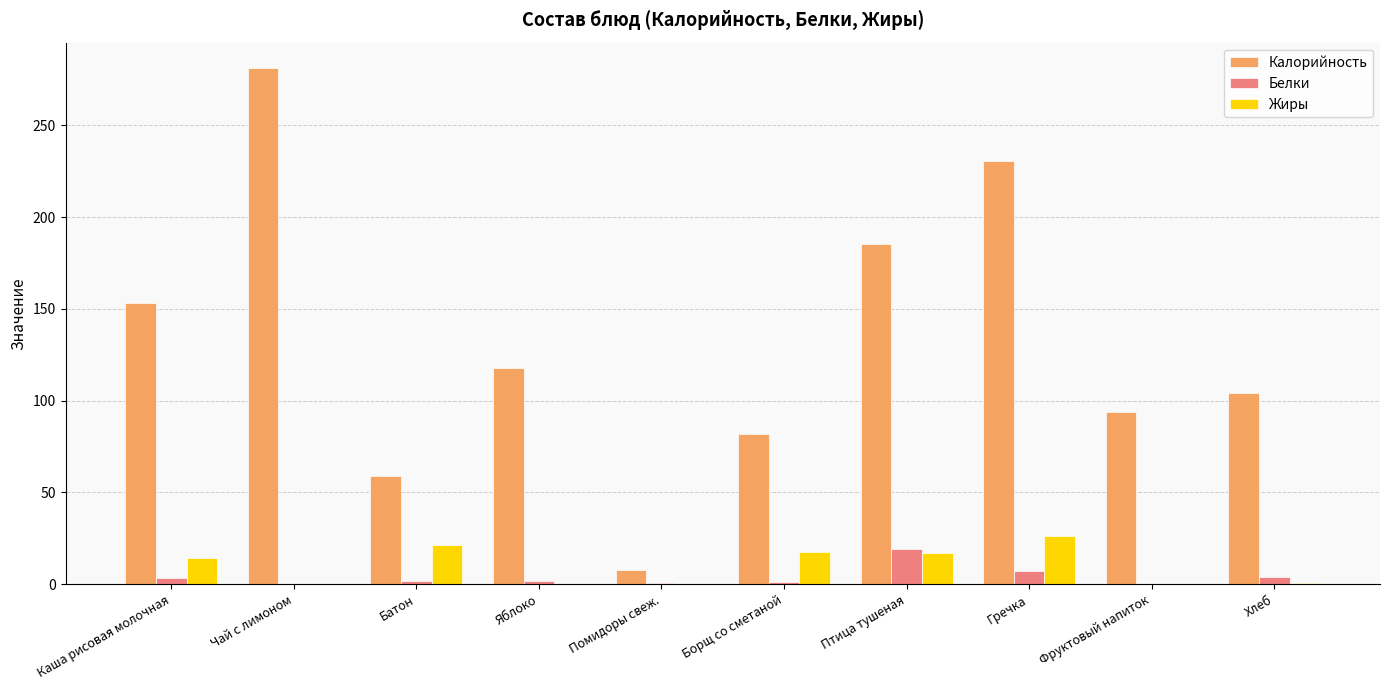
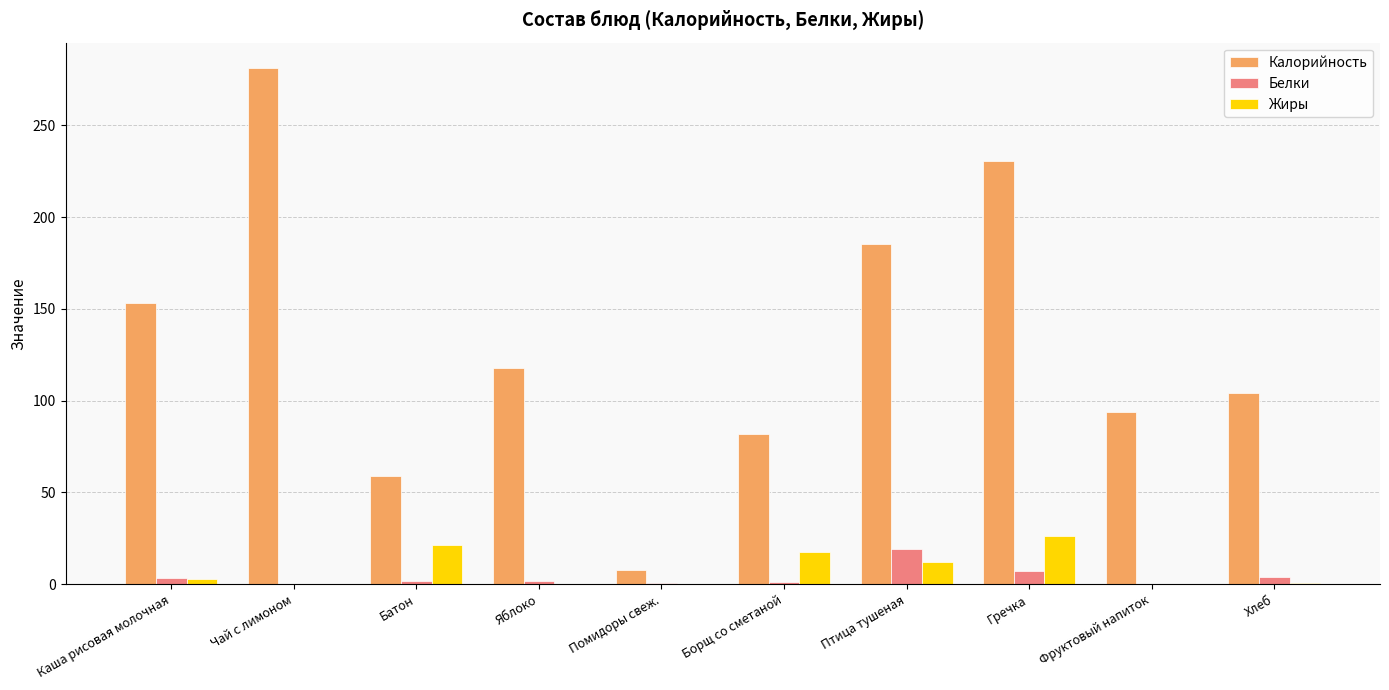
Жиры, Каша рисовая молочная: 14 -> 3
Жиры, Птица тушеная: 17 -> 12
